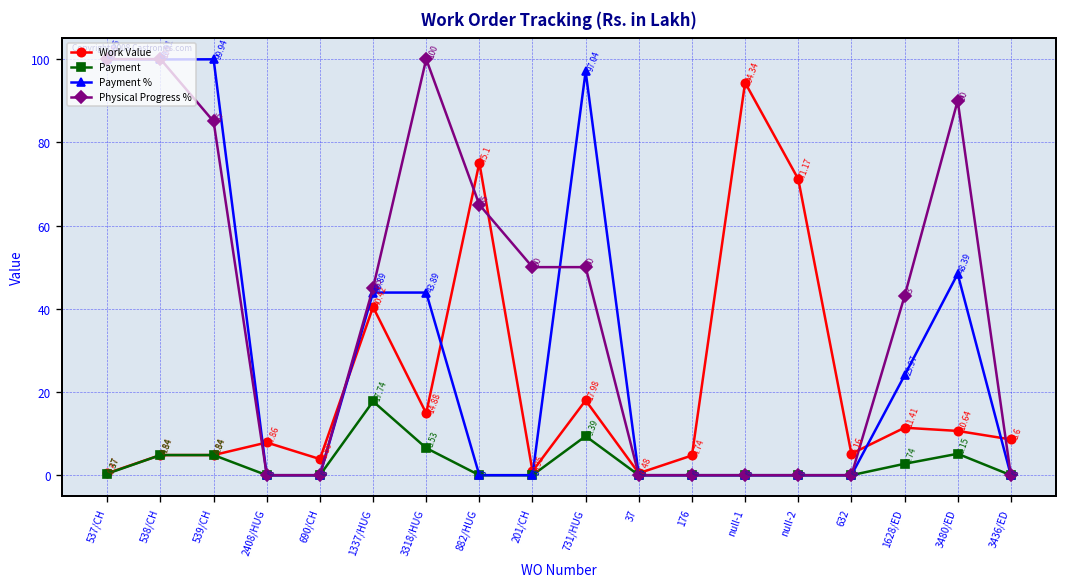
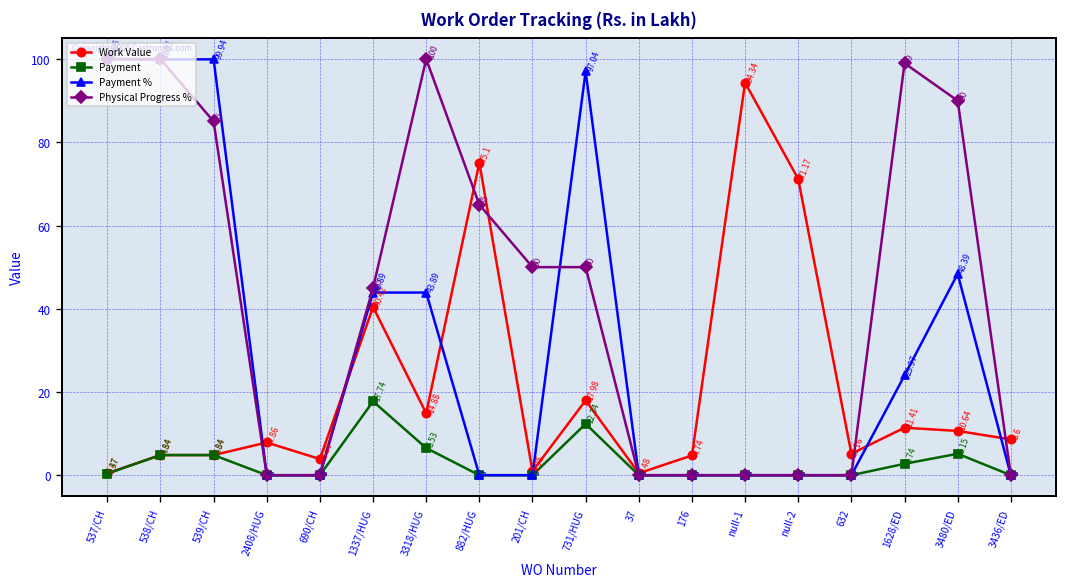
Payment, 731/HUG: 9.39 -> 12.34
Physical Progress %, 1628/ED: 43 -> 99
